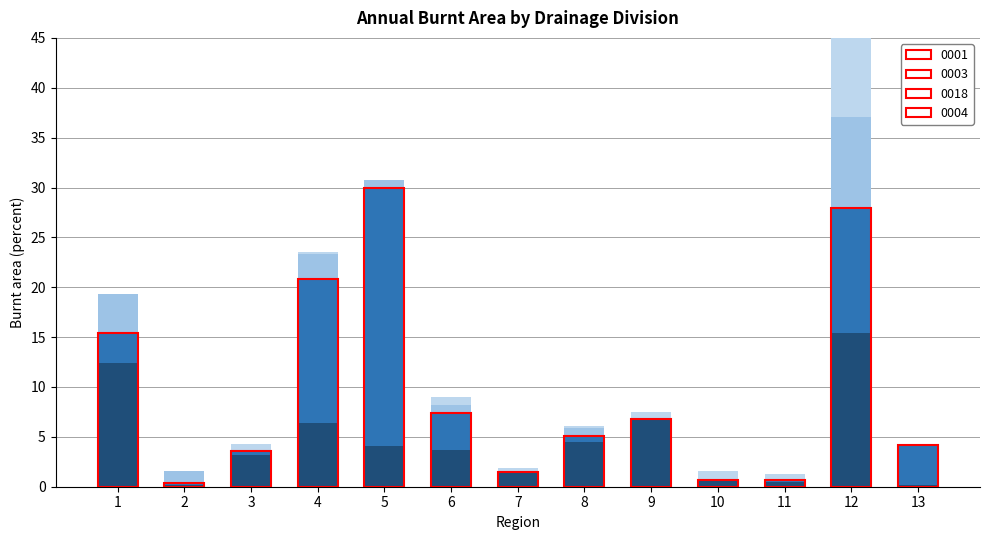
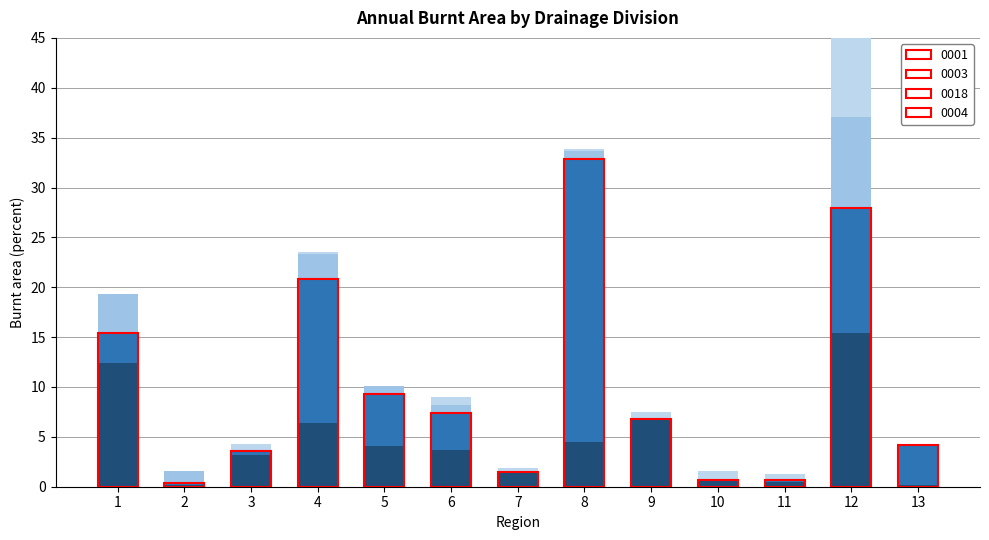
0003, 5: 26 -> 5
0003, 8: 1 -> 28
